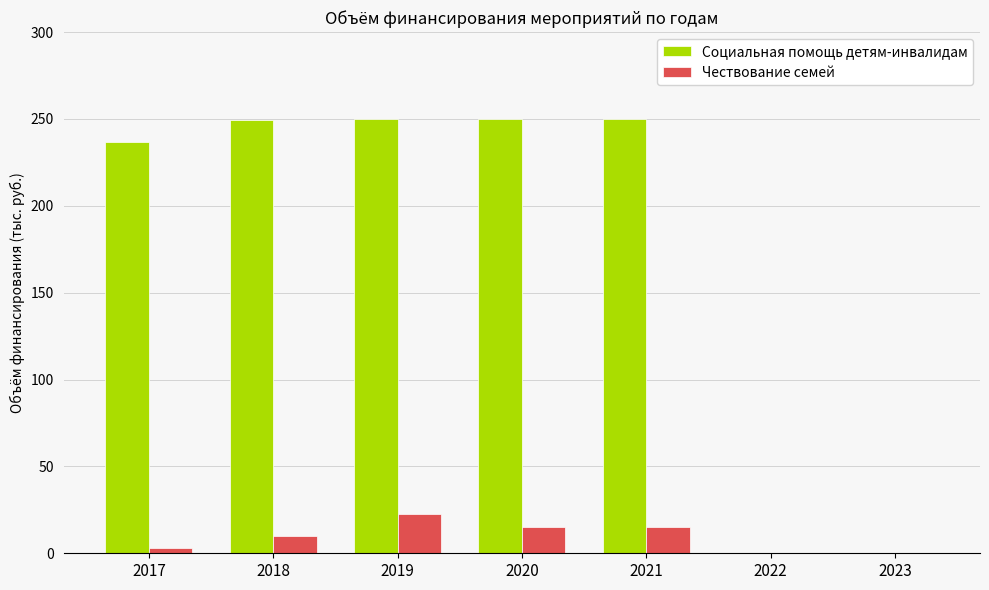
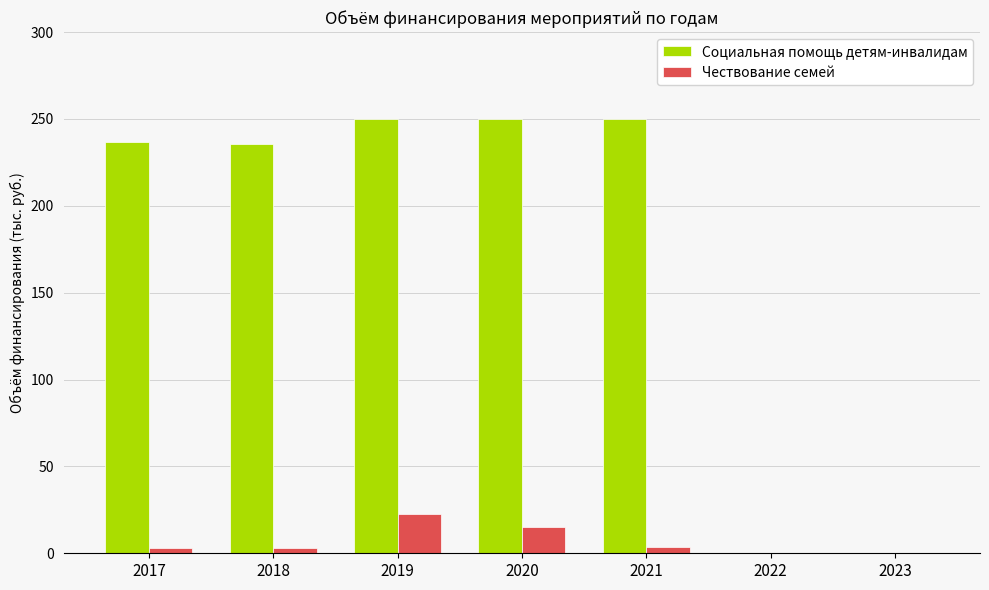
Социальная помощь детям-инвалидам, 2018: 249 -> 236
Чествование семей, 2018: 10 -> 3
Чествование семей, 2021: 15 -> 4
